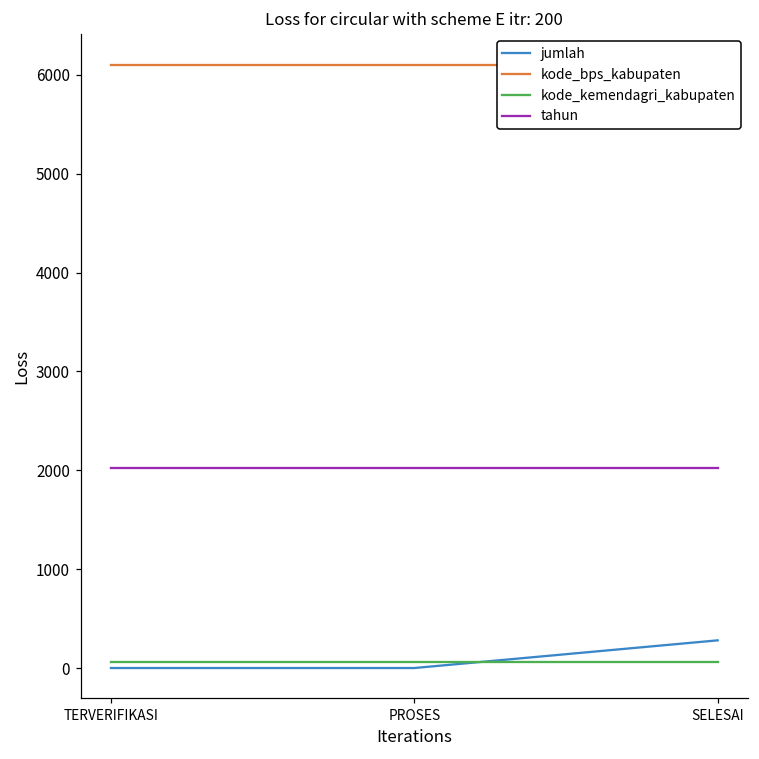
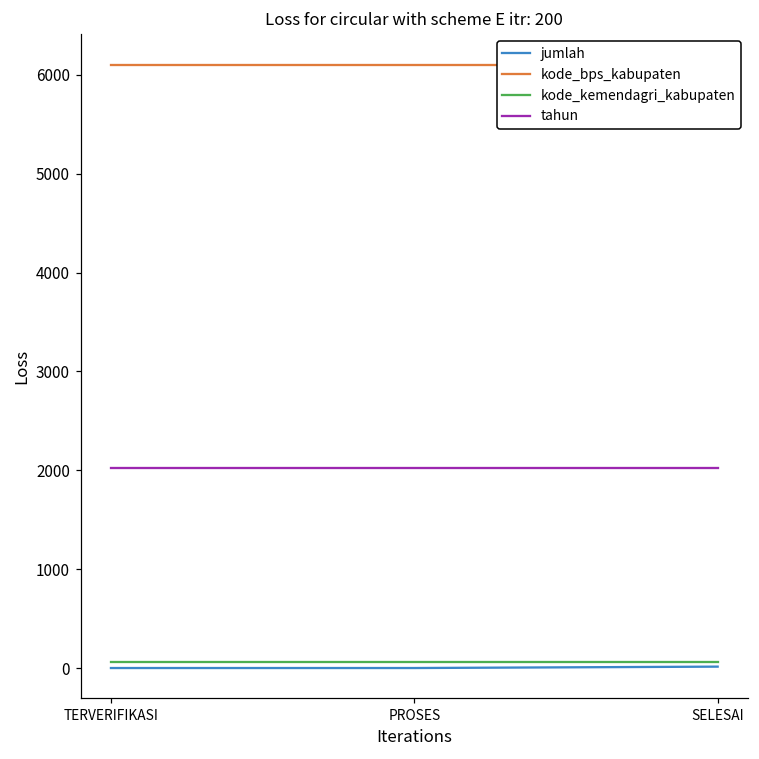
jumlah, SELESAI: 300 -> 0
